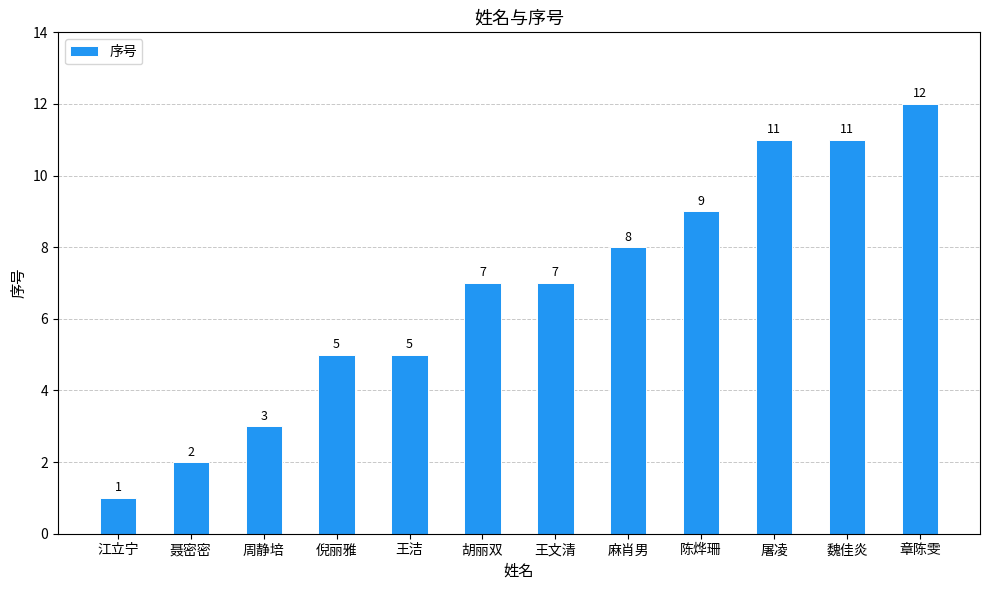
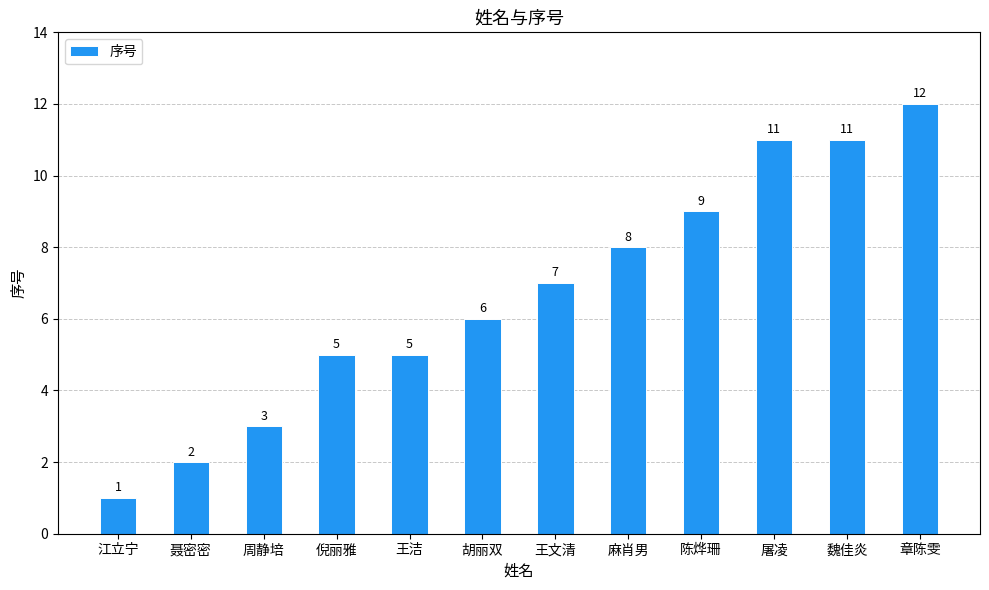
胡丽双: 7 -> 6
